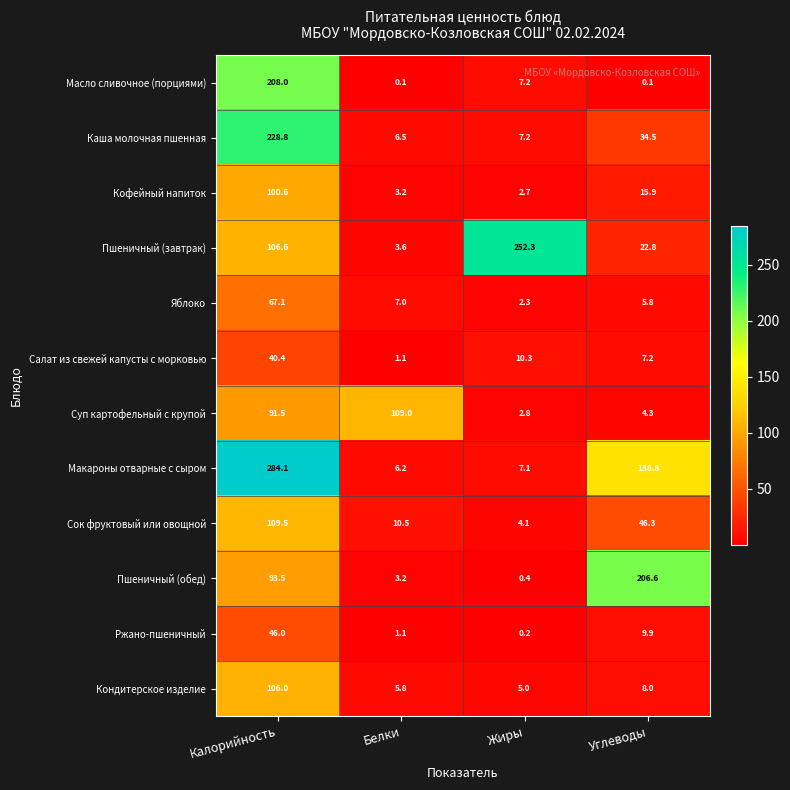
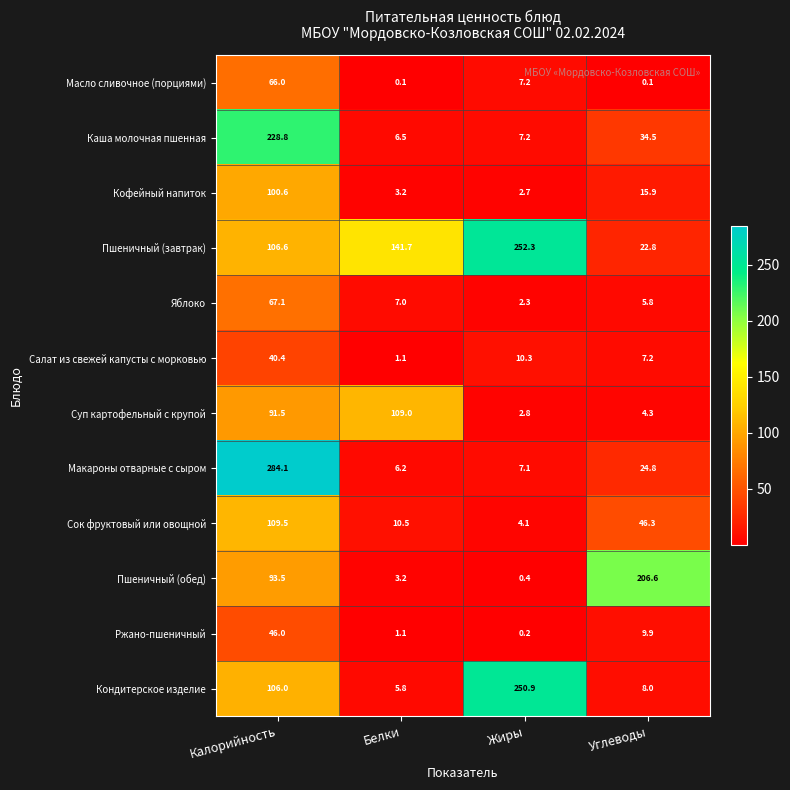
Масло сливочное (порциями), Калорийность: 208.0 -> 66.0
Пшеничный (завтрак), Белки: 3.6 -> 141.7
Макароны отварные с сыром, Углеводы: 138.8 -> 24.8
Кондитерское изделие, Жиры: 5.0 -> 250.9
